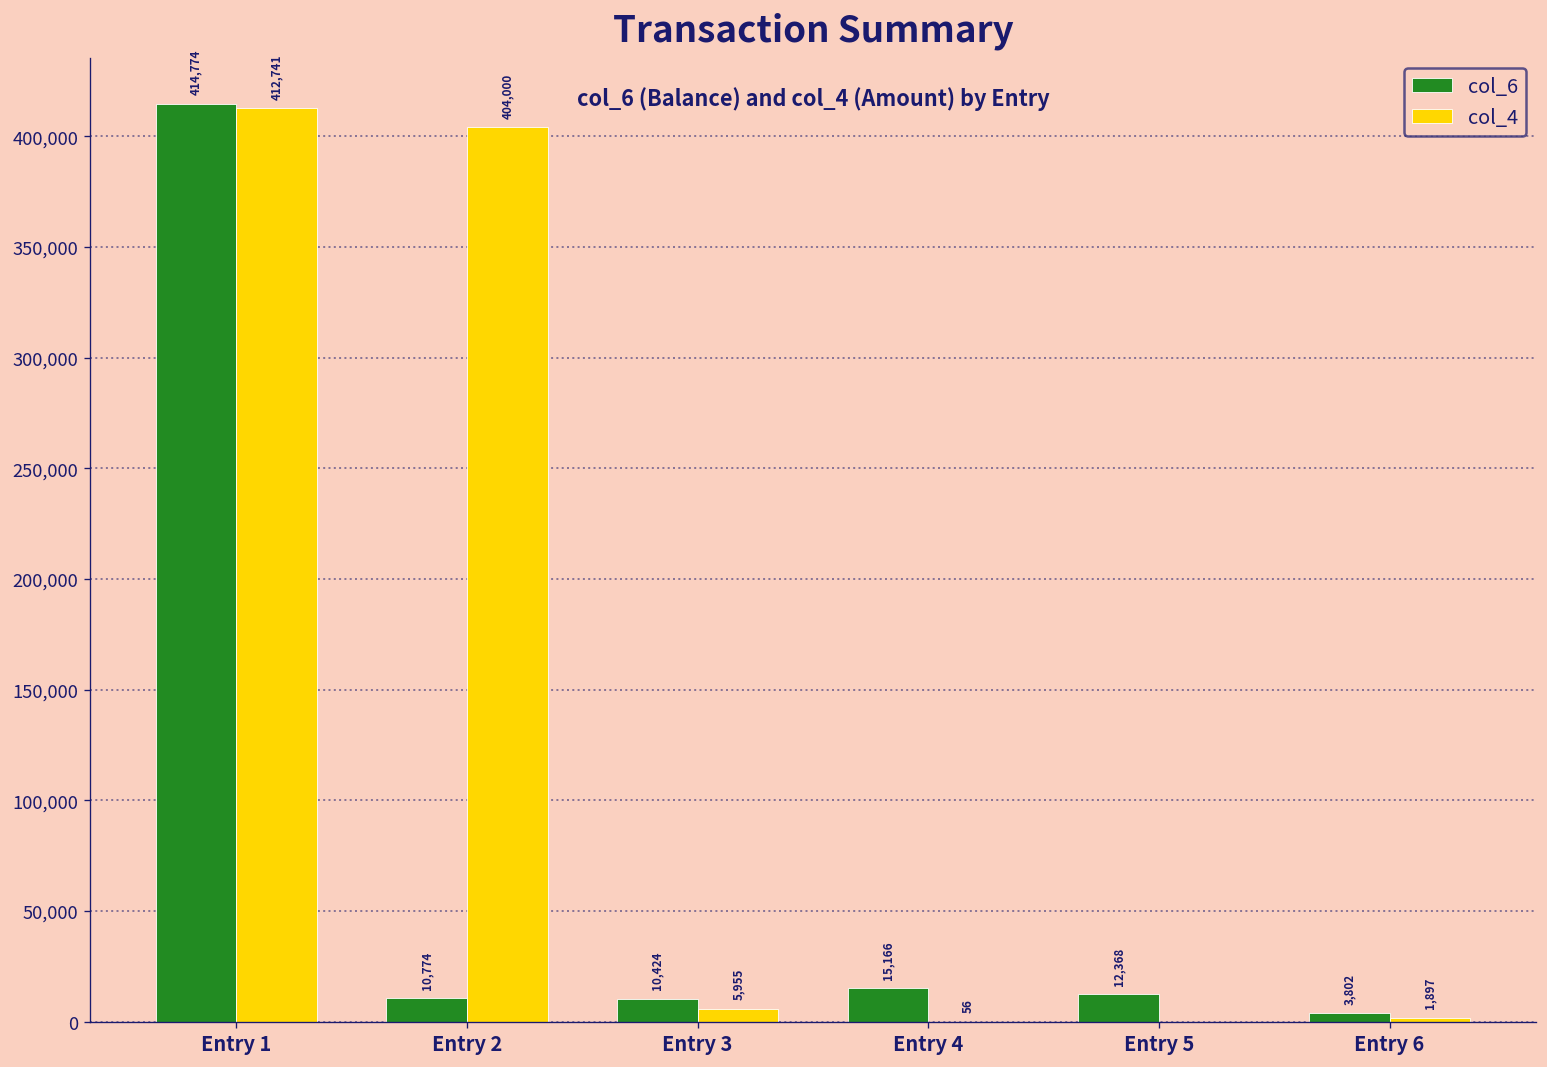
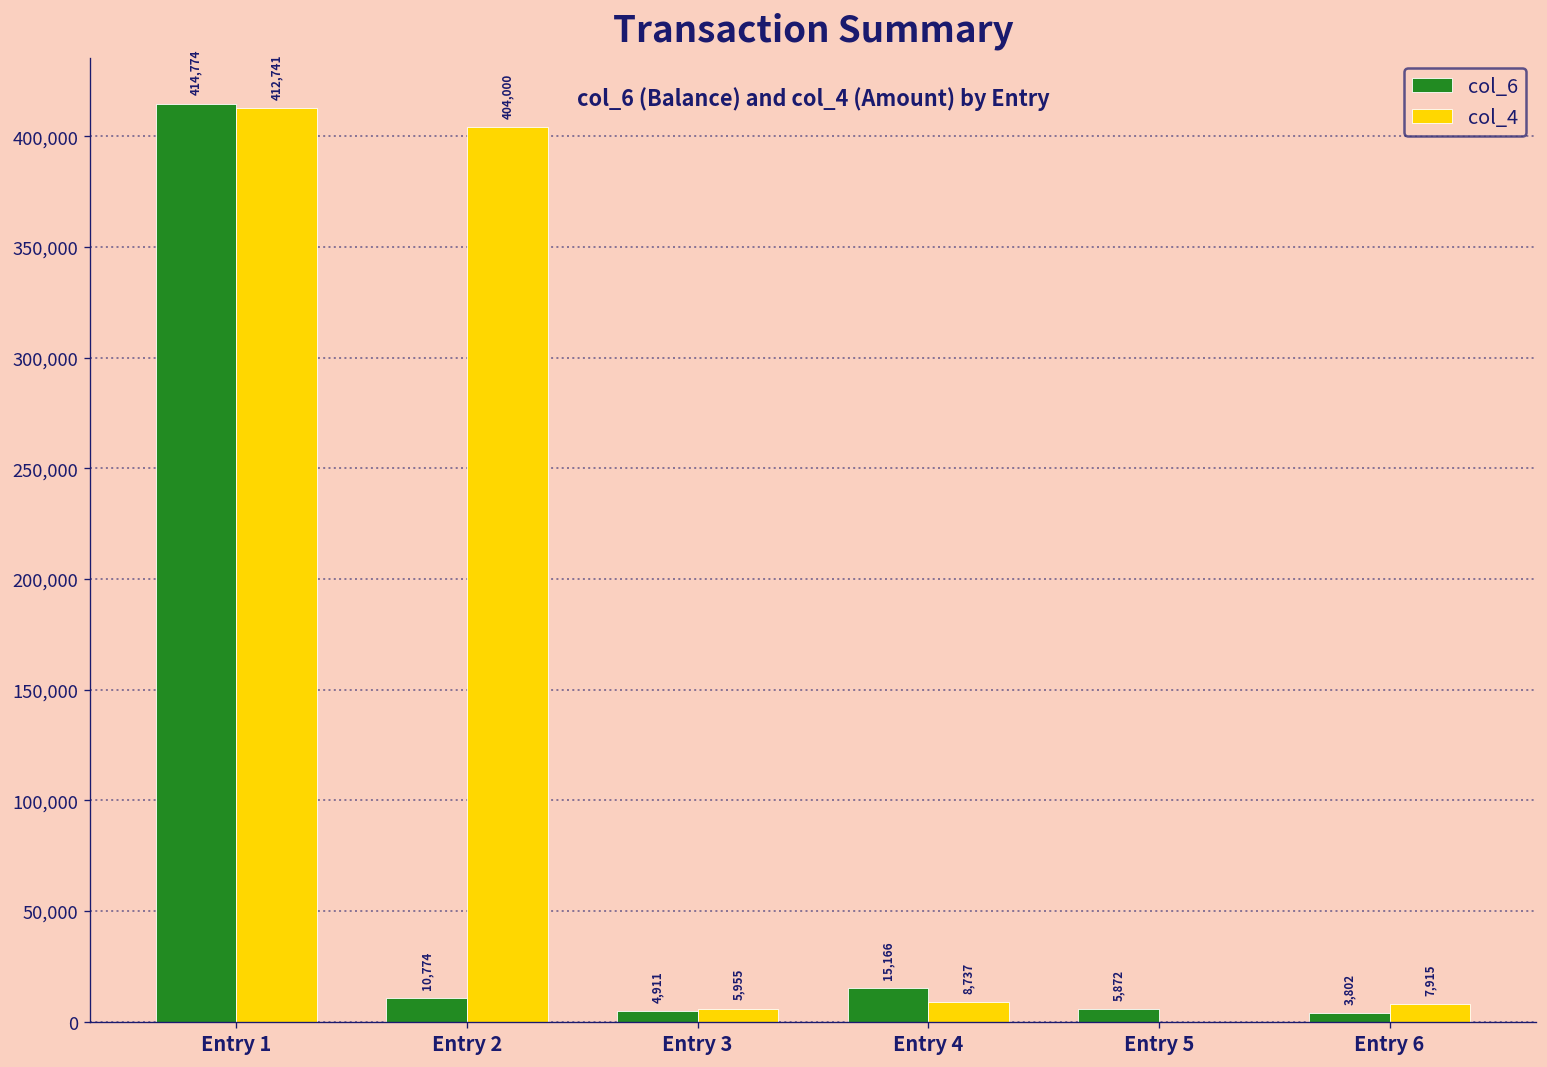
col_6, Entry 3: 10,424 -> 4,911
col_4, Entry 4: 56 -> 8,737
col_6, Entry 5: 12,368 -> 5,872
col_4, Entry 6: 1,897 -> 7,915
